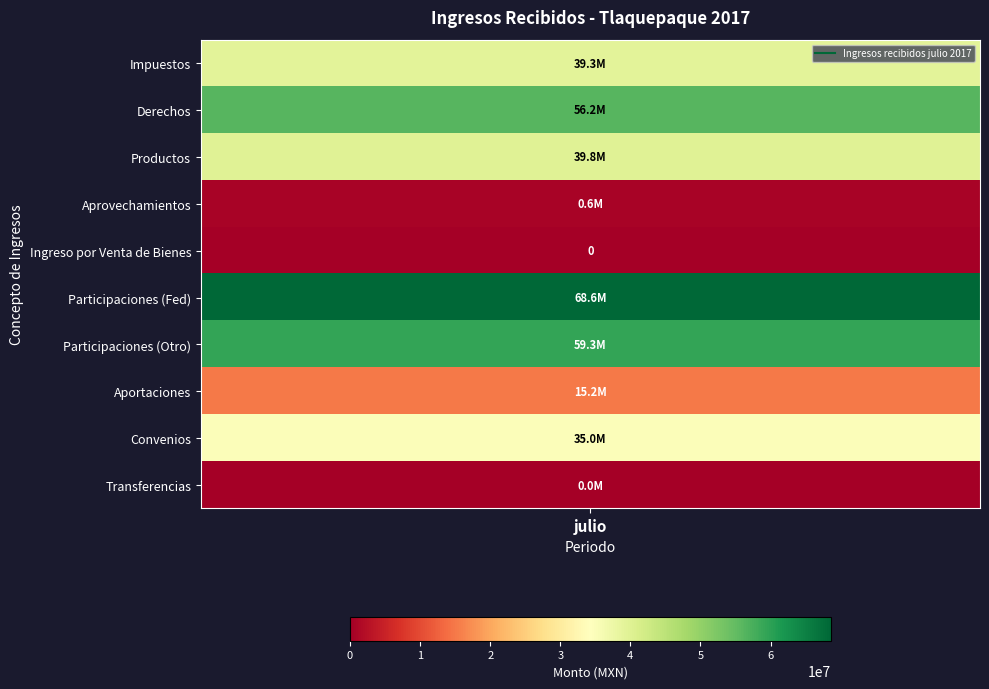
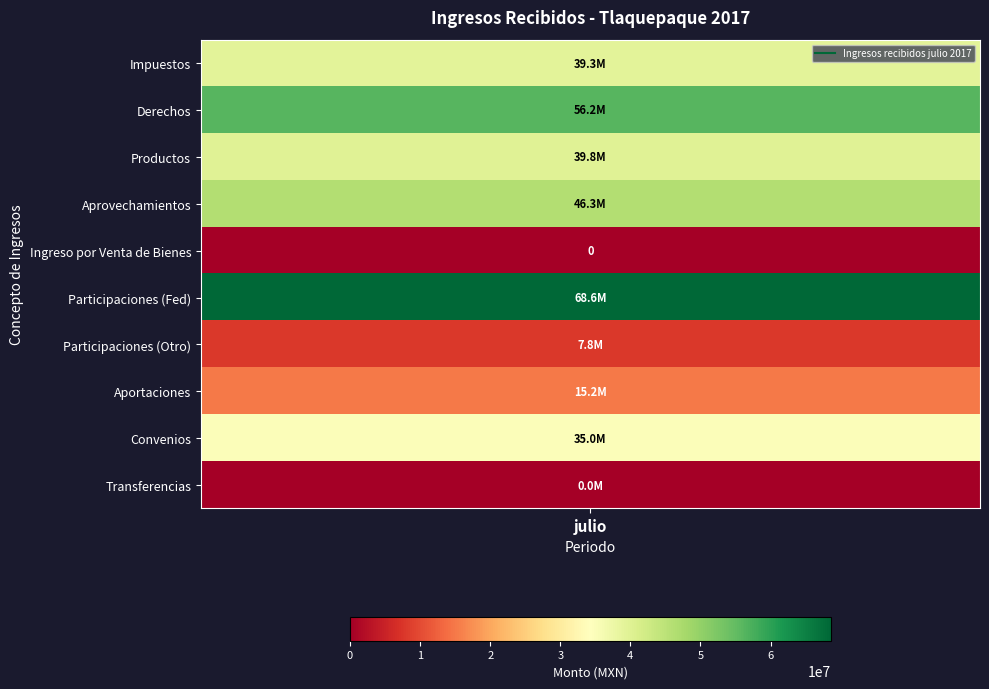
Aprovechamientos, julio: 0.6M -> 46.3M
Participaciones (Otro), julio: 59.3M -> 7.8M
